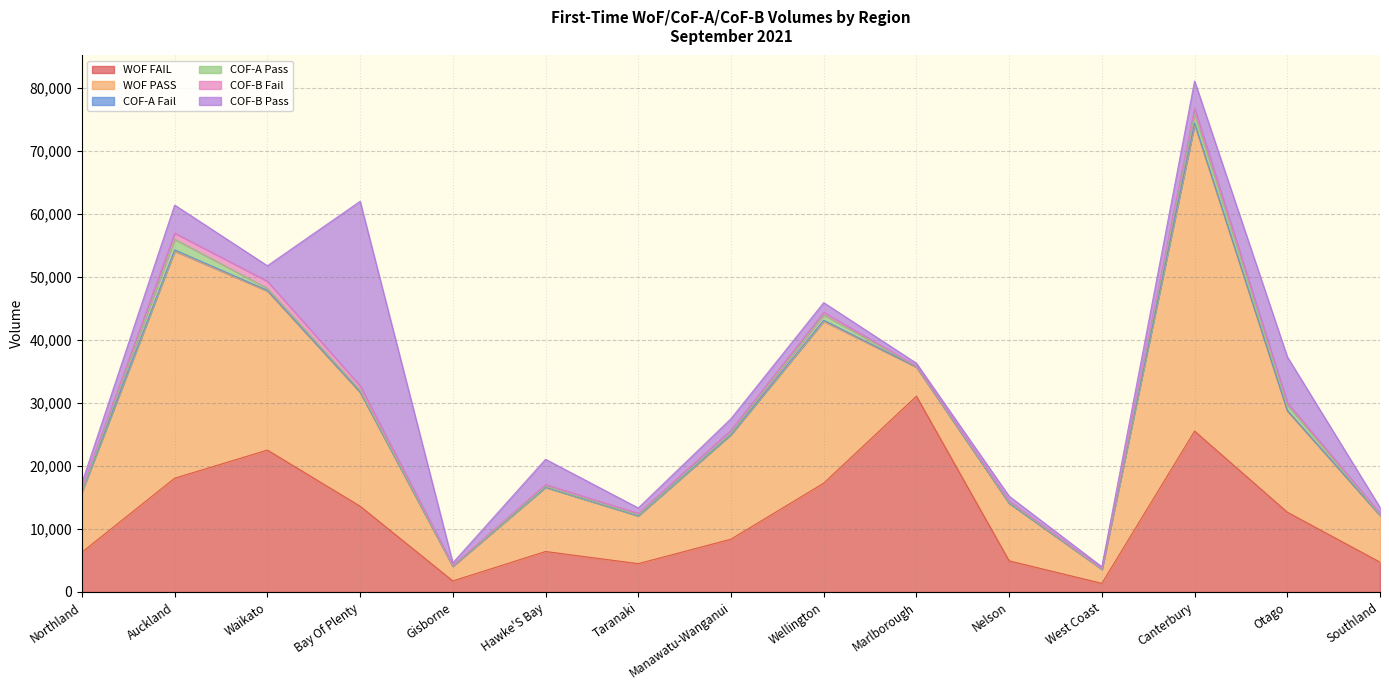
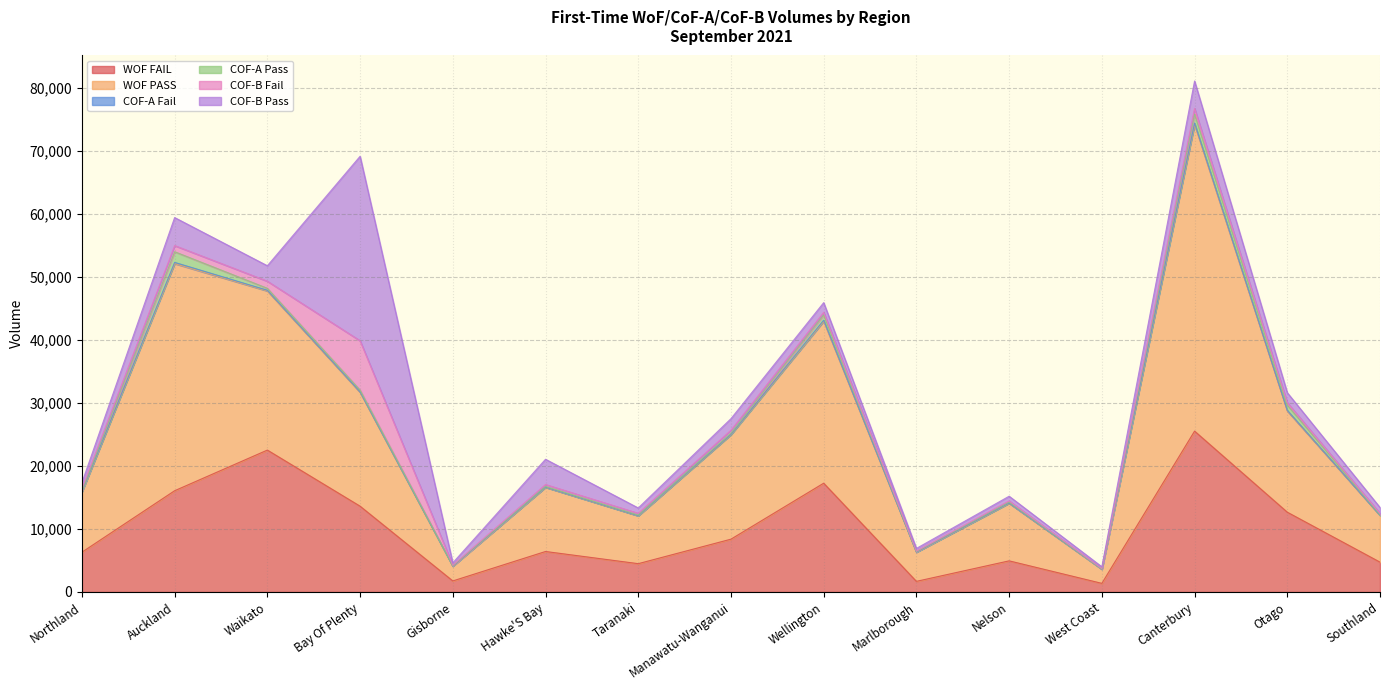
WOF FAIL, Auckland: 18,000 -> 16,000
COF-B Fail, Bay Of Plenty: 1,000 -> 8,000
WOF FAIL, Marlborough: 31,000 -> 2,000
COF-B Pass, Otago: 7,000 -> 2,000
